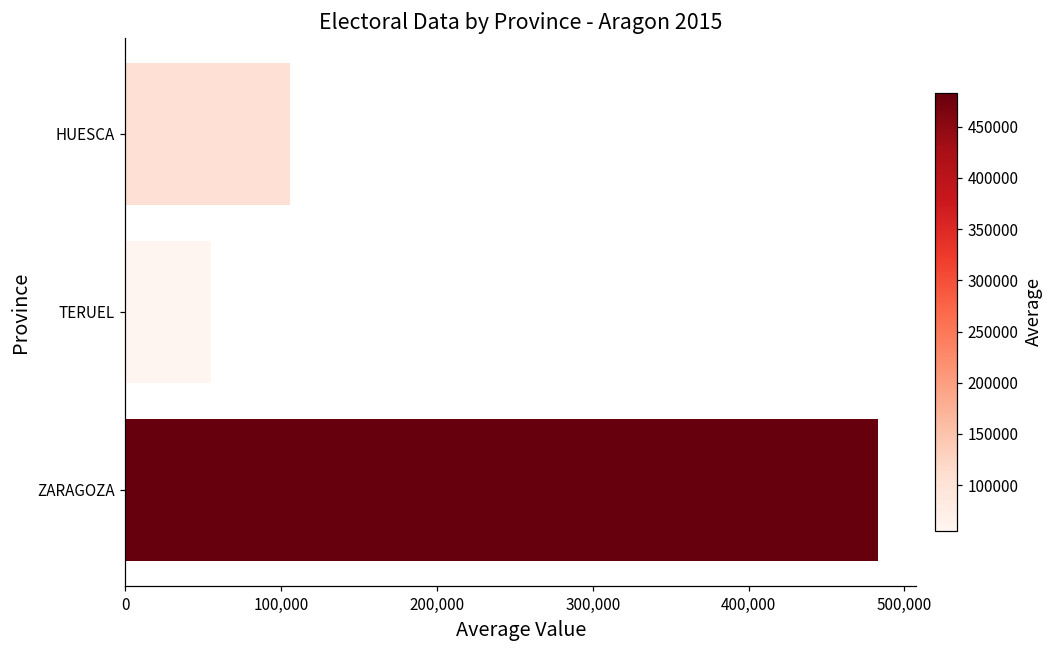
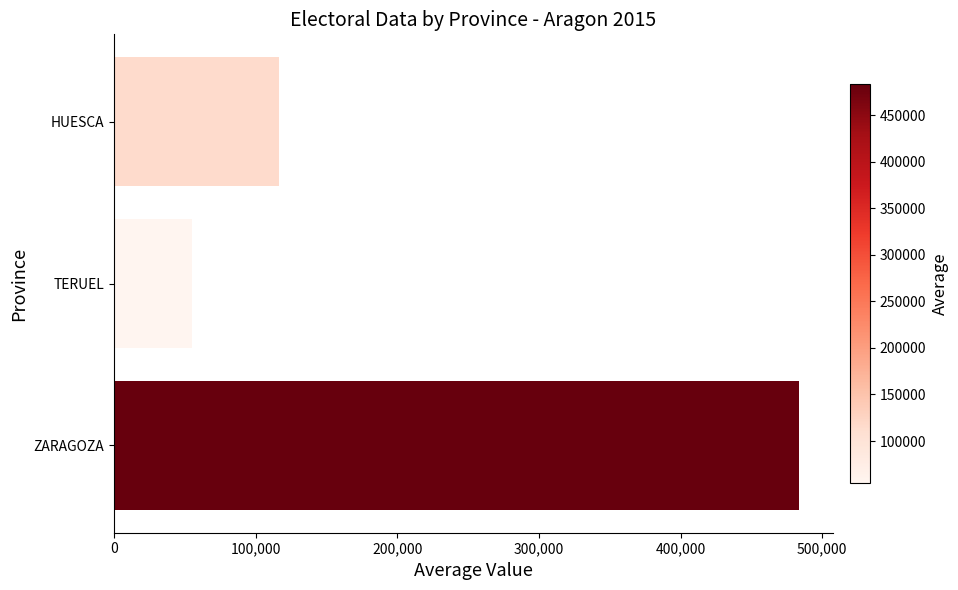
HUESCA: 106,000 -> 117,000
